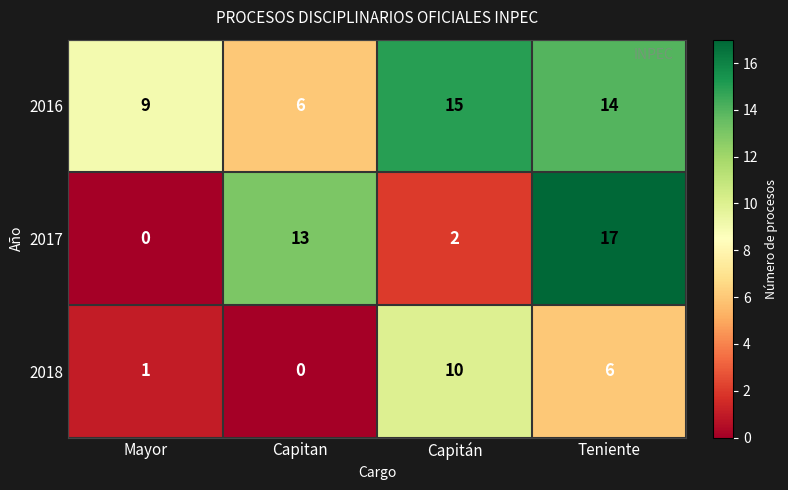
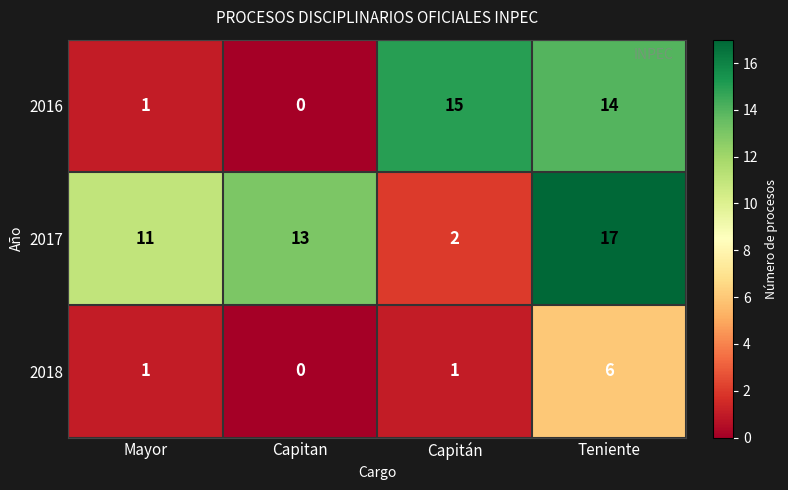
2016, Mayor: 9 -> 1
2016, Capitan: 6 -> 0
2017, Mayor: 0 -> 11
2018, Capitán: 10 -> 1
